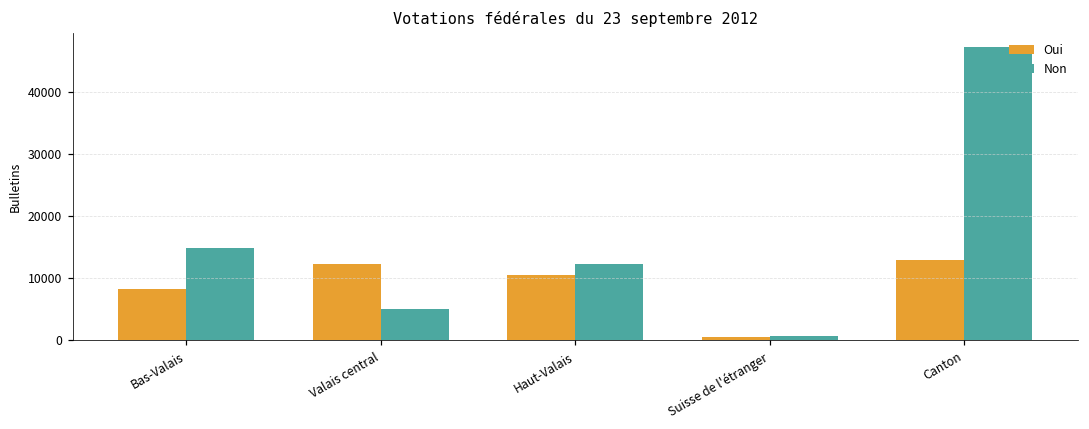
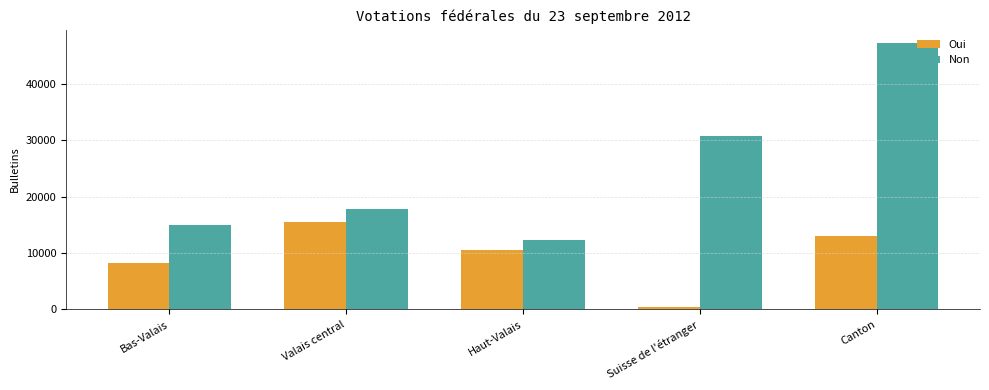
Oui, Valais central: 12000 -> 15000
Non, Valais central: 5000 -> 18000
Non, Suisse de l'étranger: 1000 -> 31000
